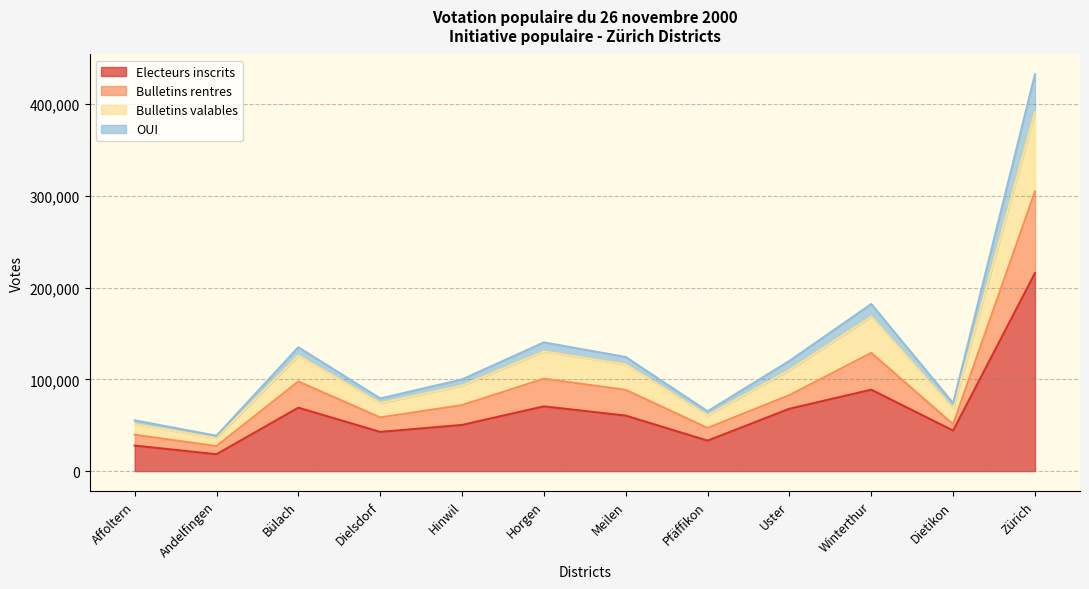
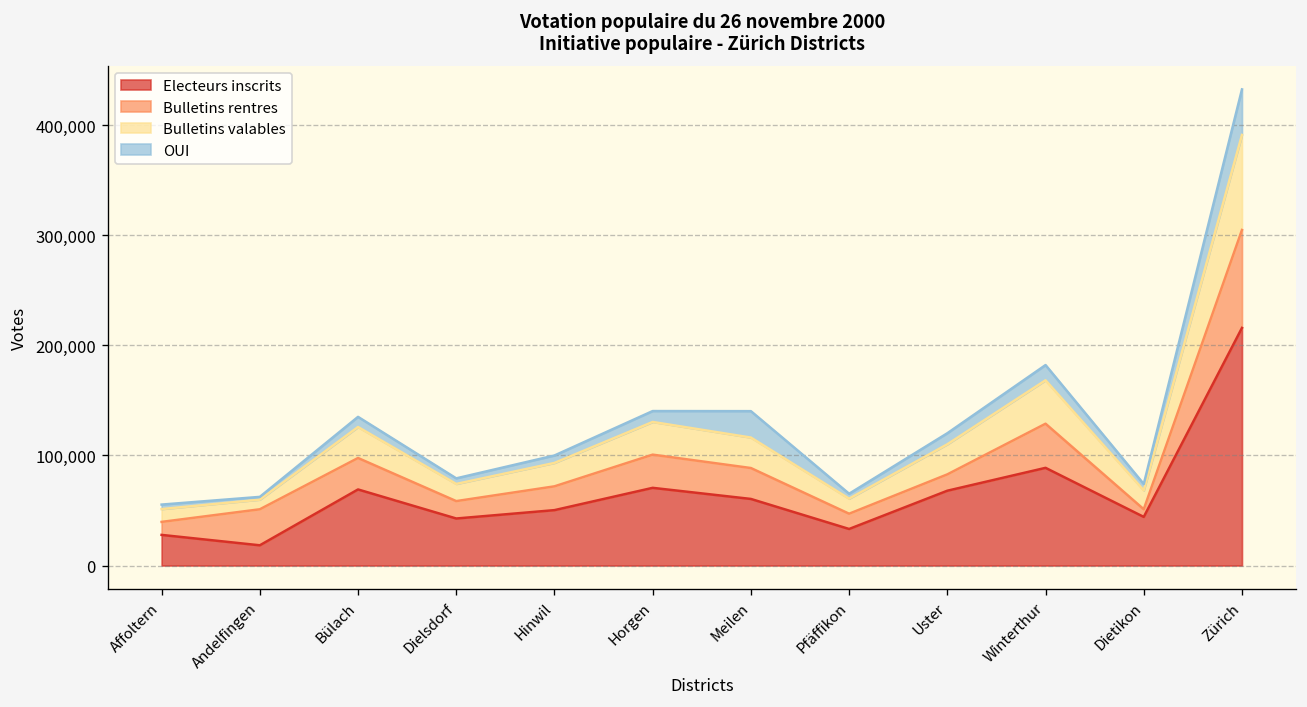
Bulletins rentres, Andelfingen: 10,000 -> 30,000
OUI, Meilen: 10,000 -> 20,000
